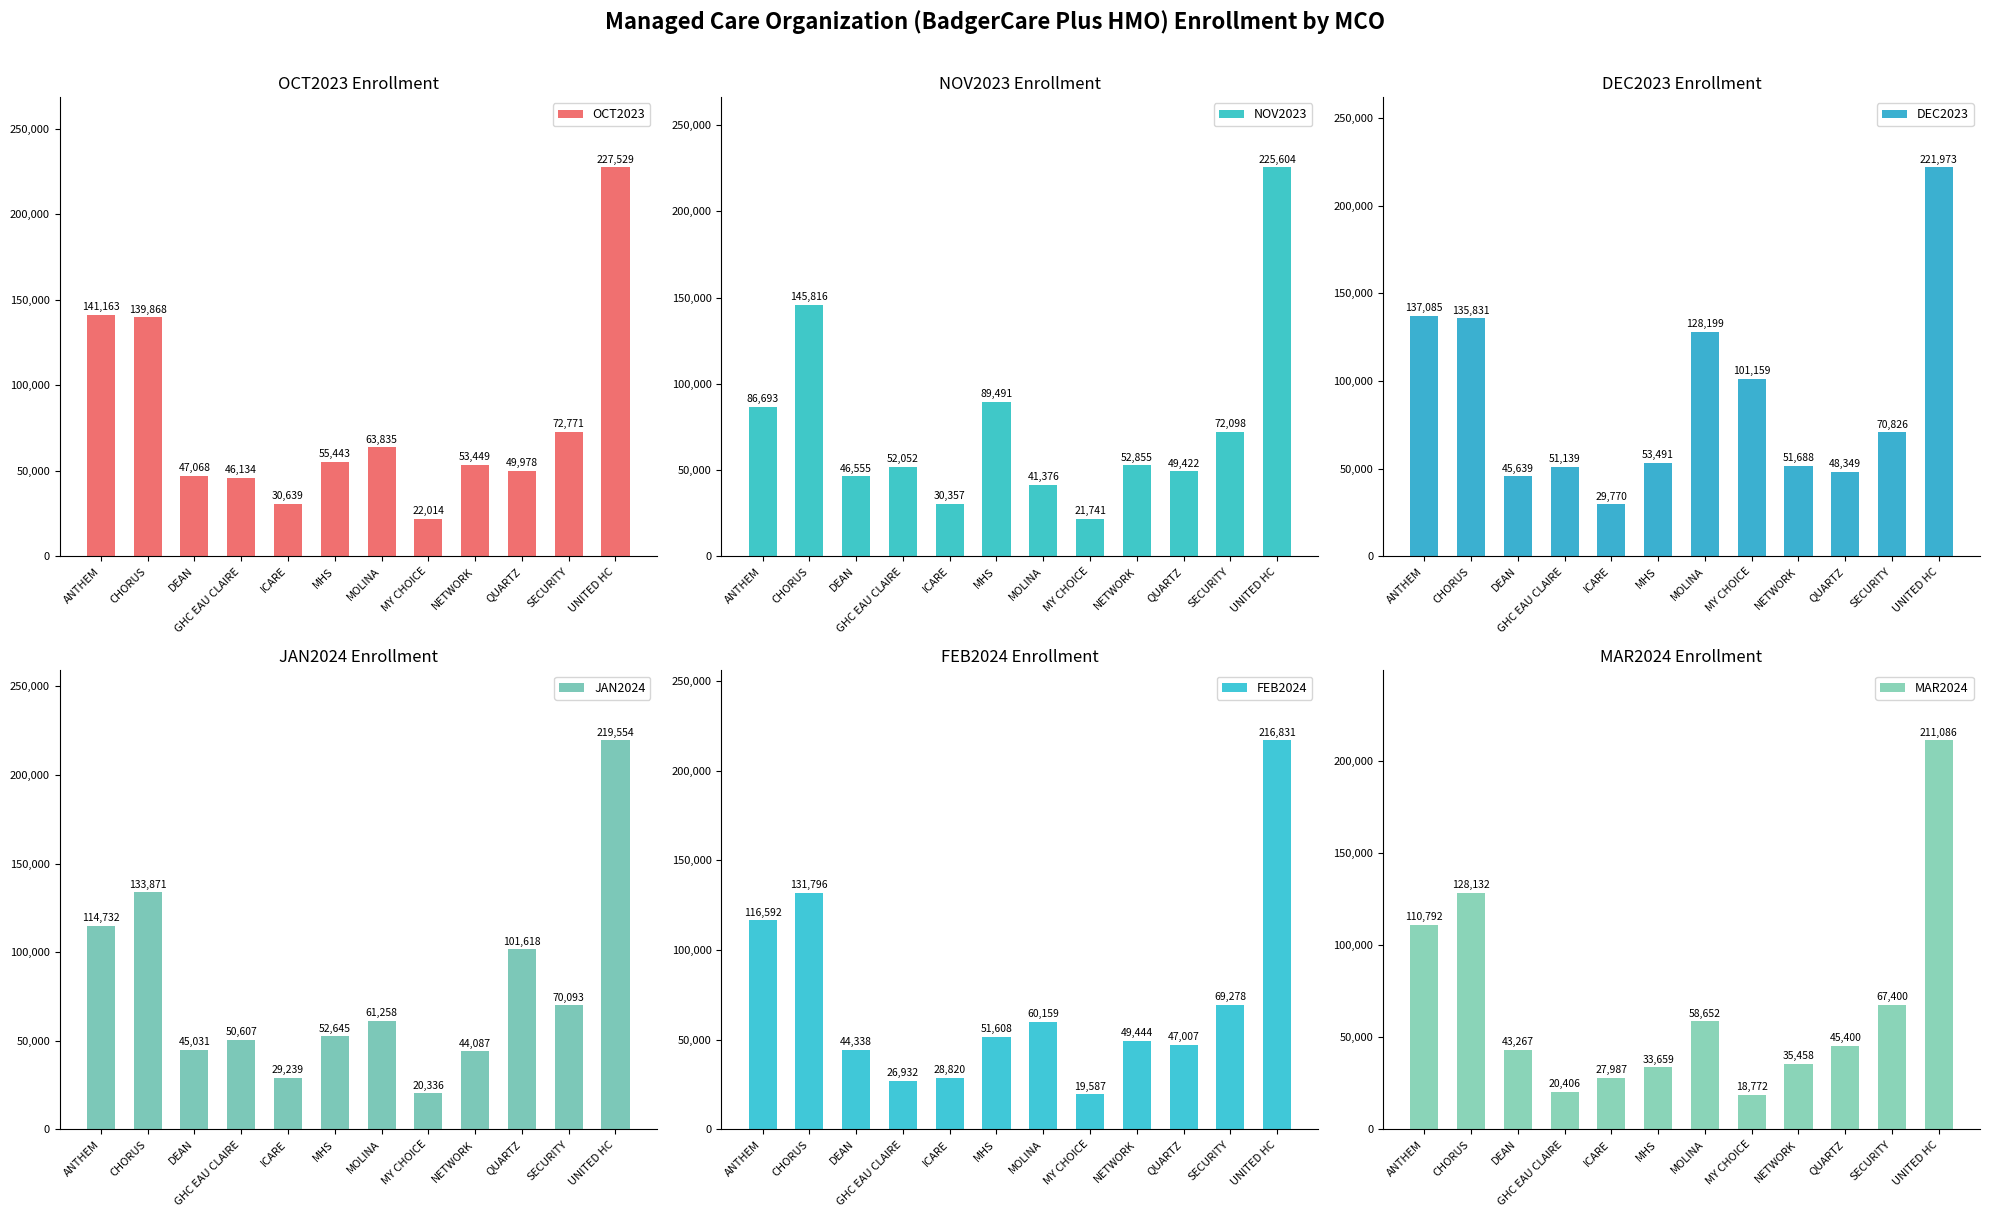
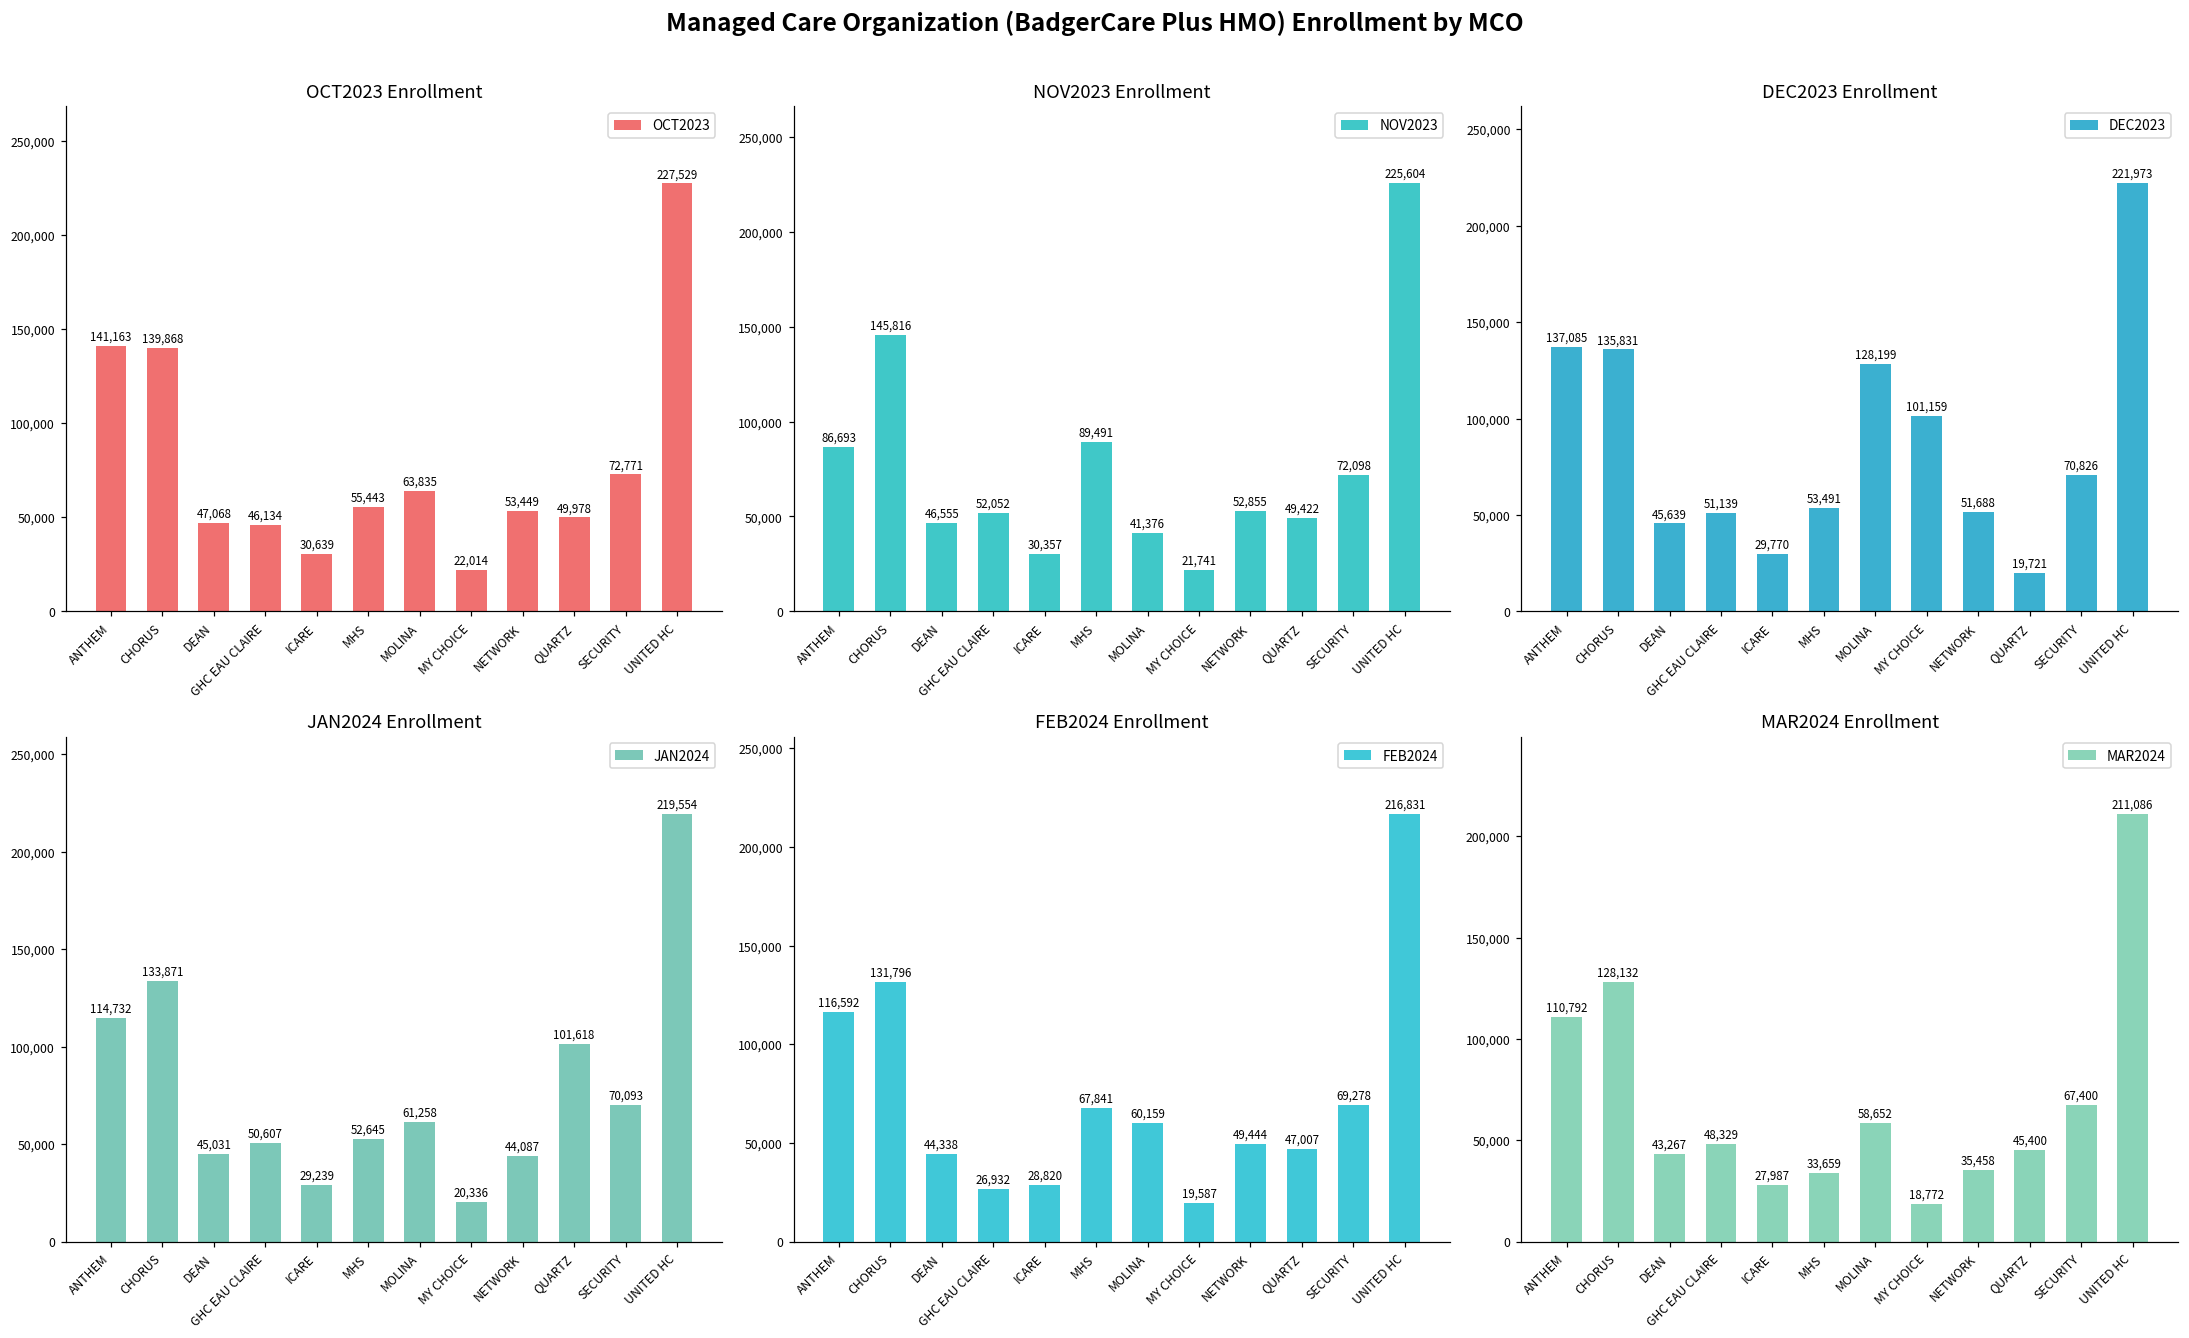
DEC2023 Enrollment, QUARTZ: 48,349 -> 19,721
FEB2024 Enrollment, MHS: 51,608 -> 67,841
MAR2024 Enrollment, GHC EAU CLAIRE: 20,406 -> 48,329
